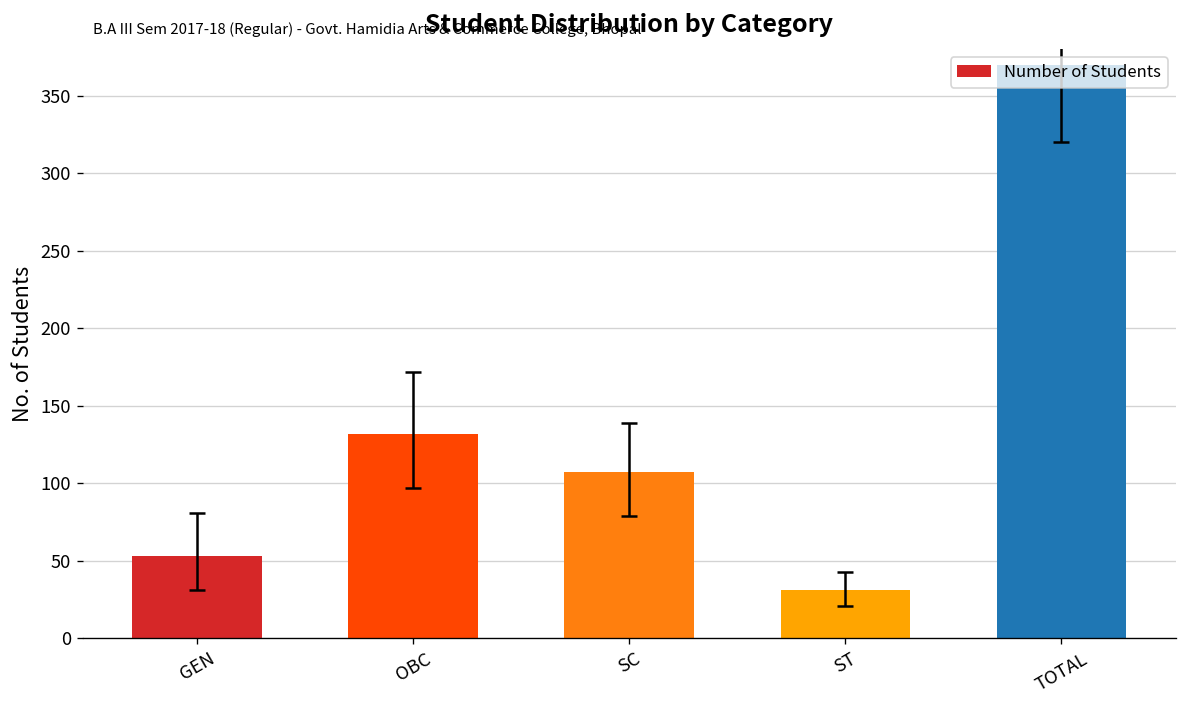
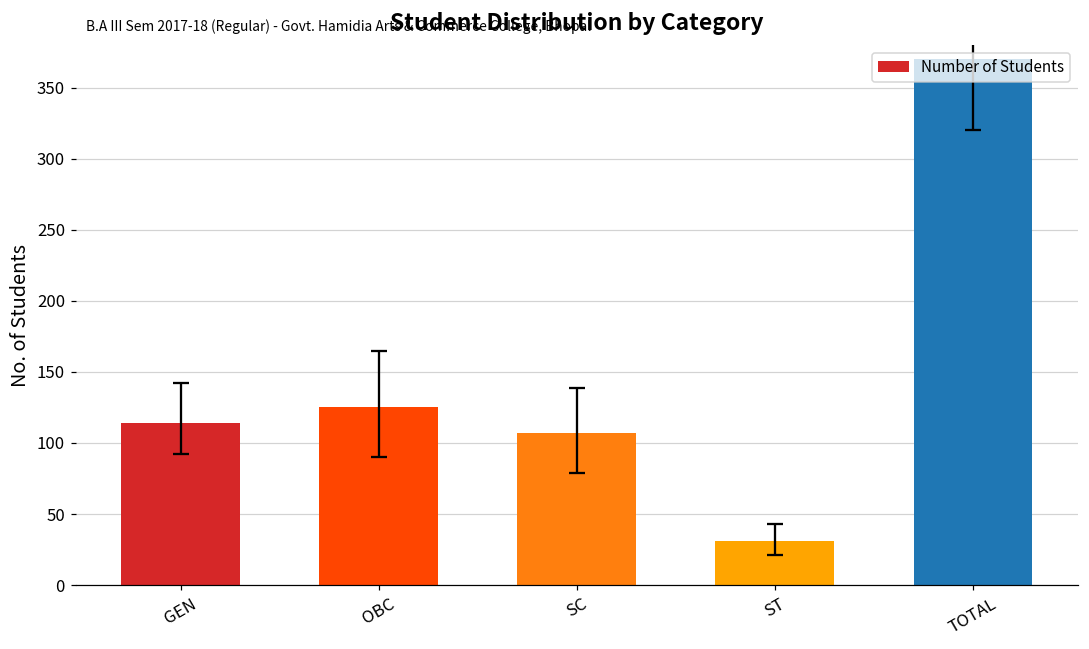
Number of Students, GEN: 53 -> 114
Number of Students, OBC: 132 -> 125
